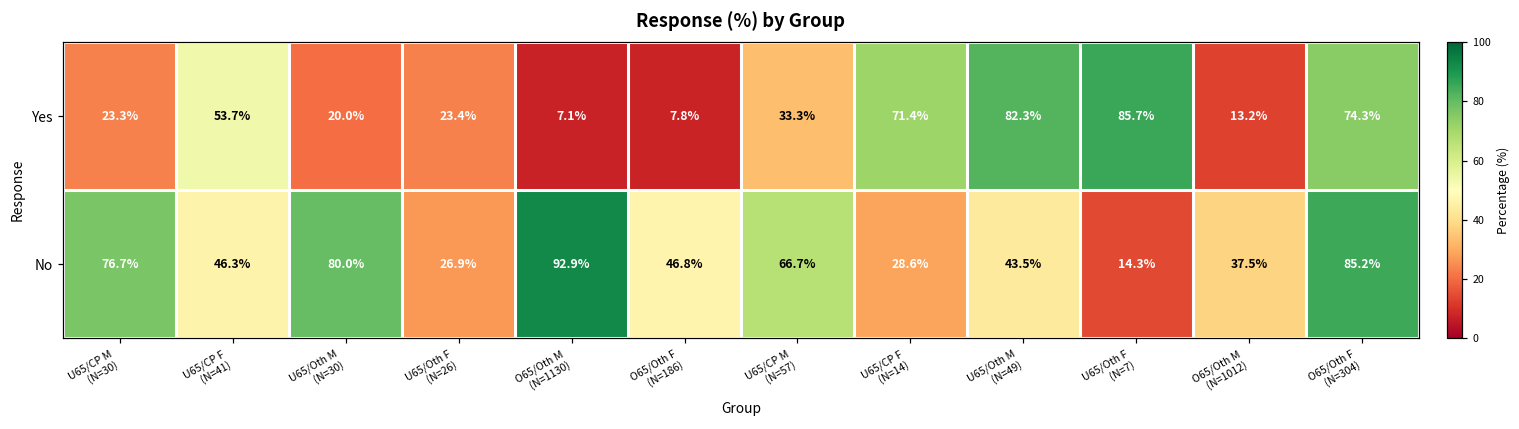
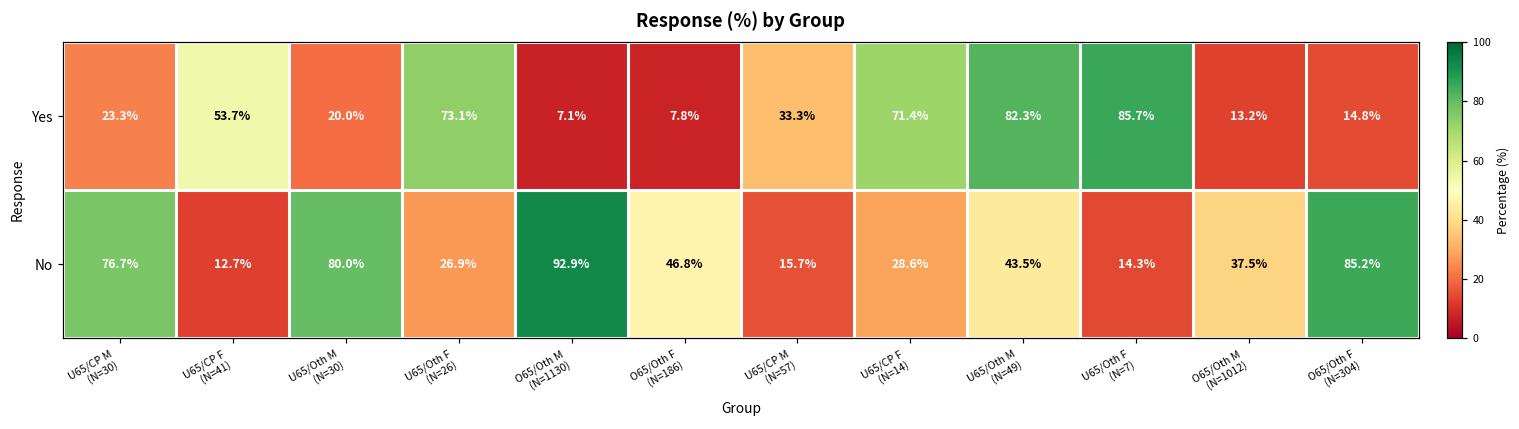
Yes, U65/Oth F (N=26): 23.4% -> 73.1%
Yes, O65/Oth F (N=304): 74.3% -> 14.8%
No, U65/CP F (N=41): 46.3% -> 12.7%
No, U65/CP M (N=57): 66.7% -> 15.7%
